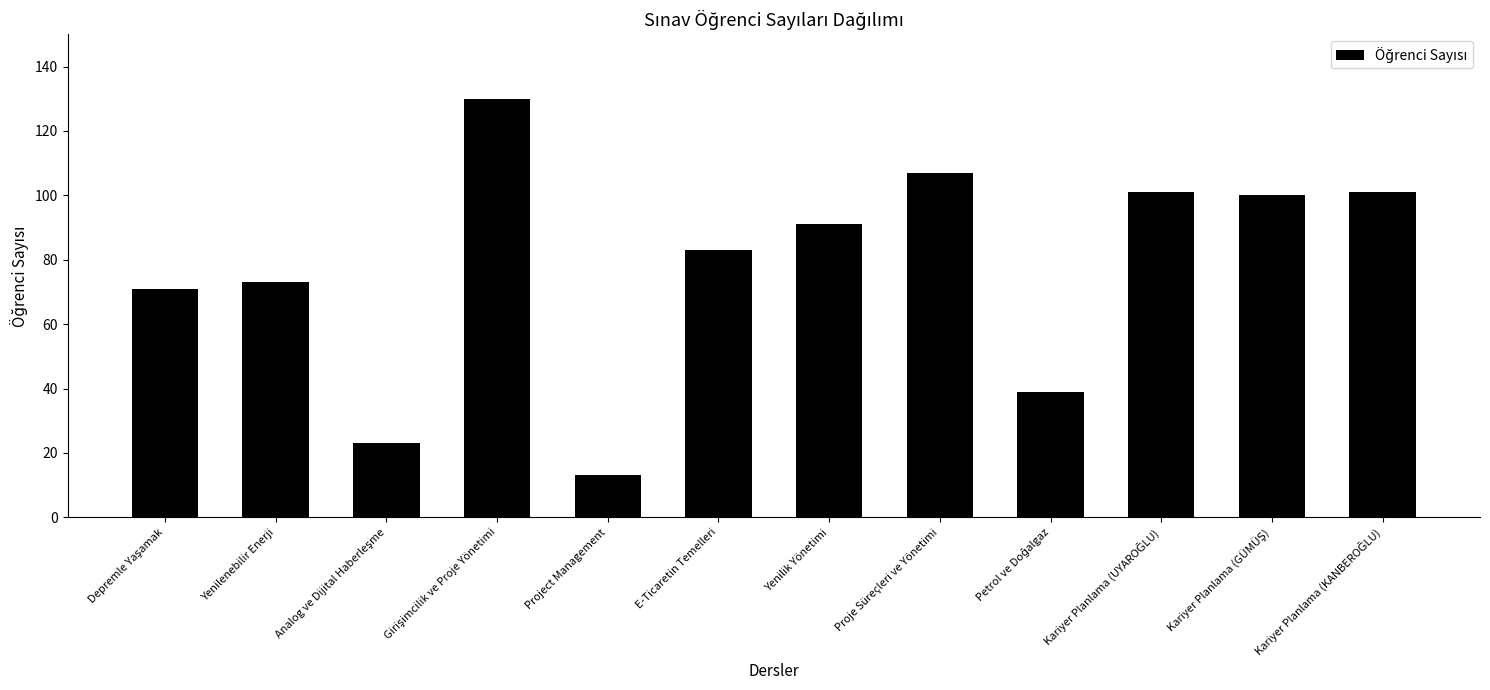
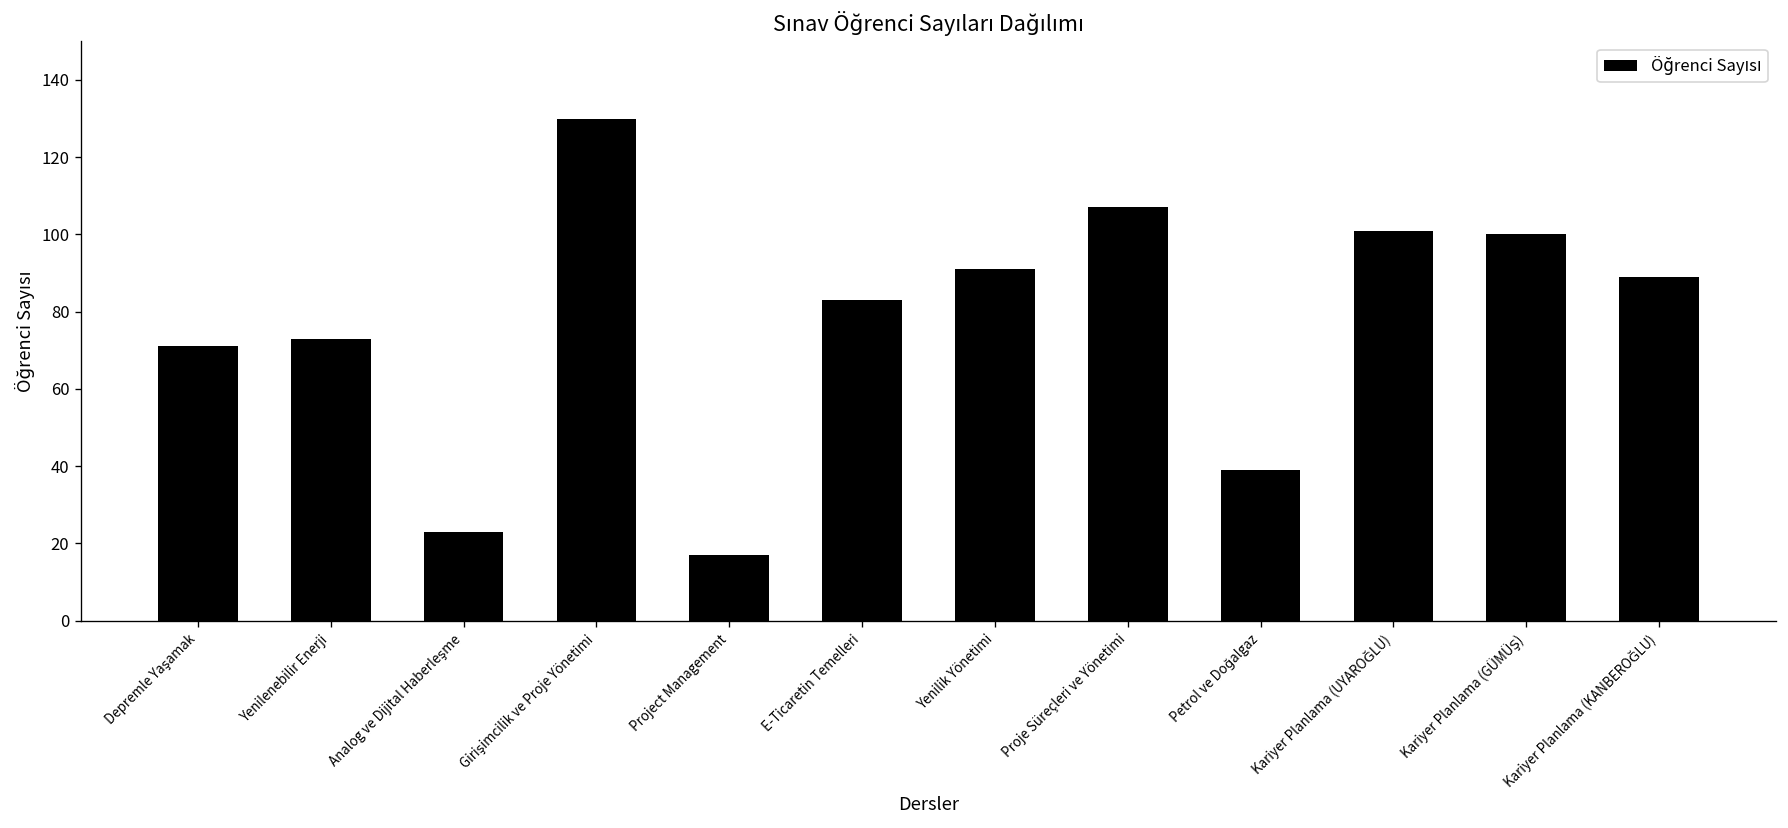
Project Management: 13 -> 17
Kariyer Planlama (KANBEROĞLU): 101 -> 89
